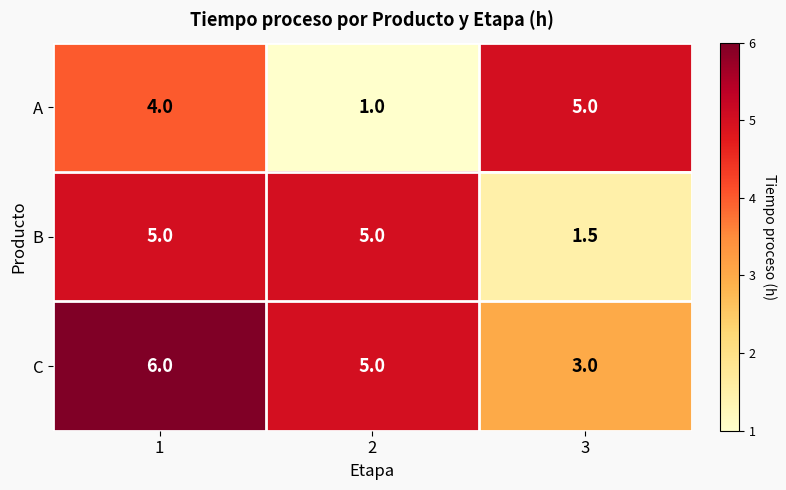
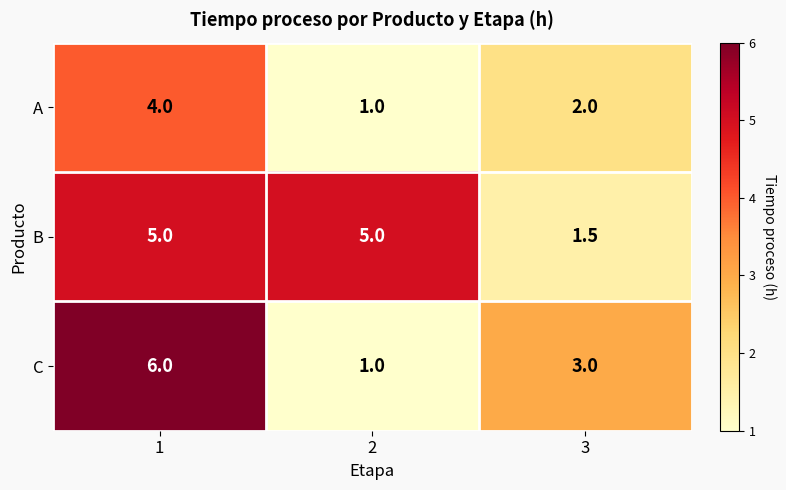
A, 3: 5.0 -> 2.0
C, 2: 5.0 -> 1.0
